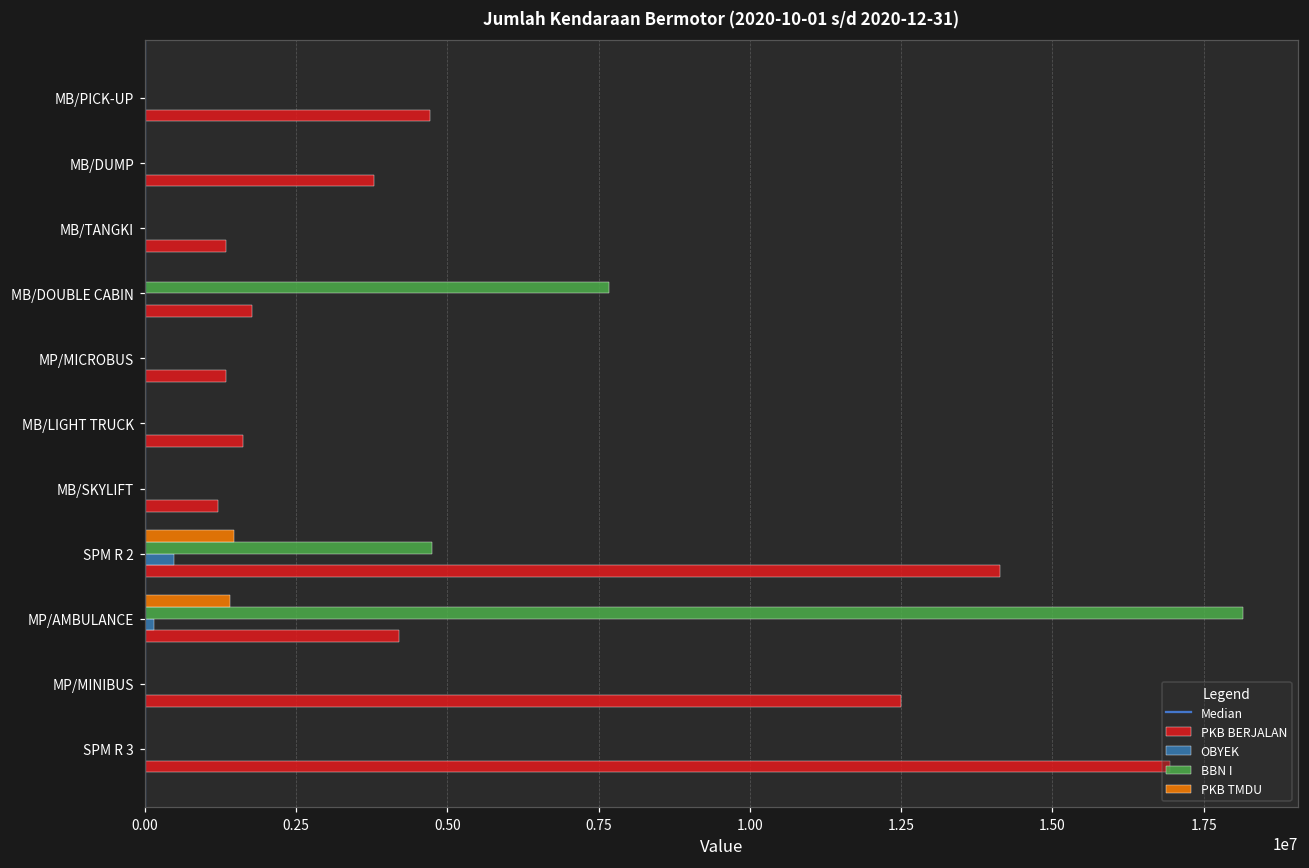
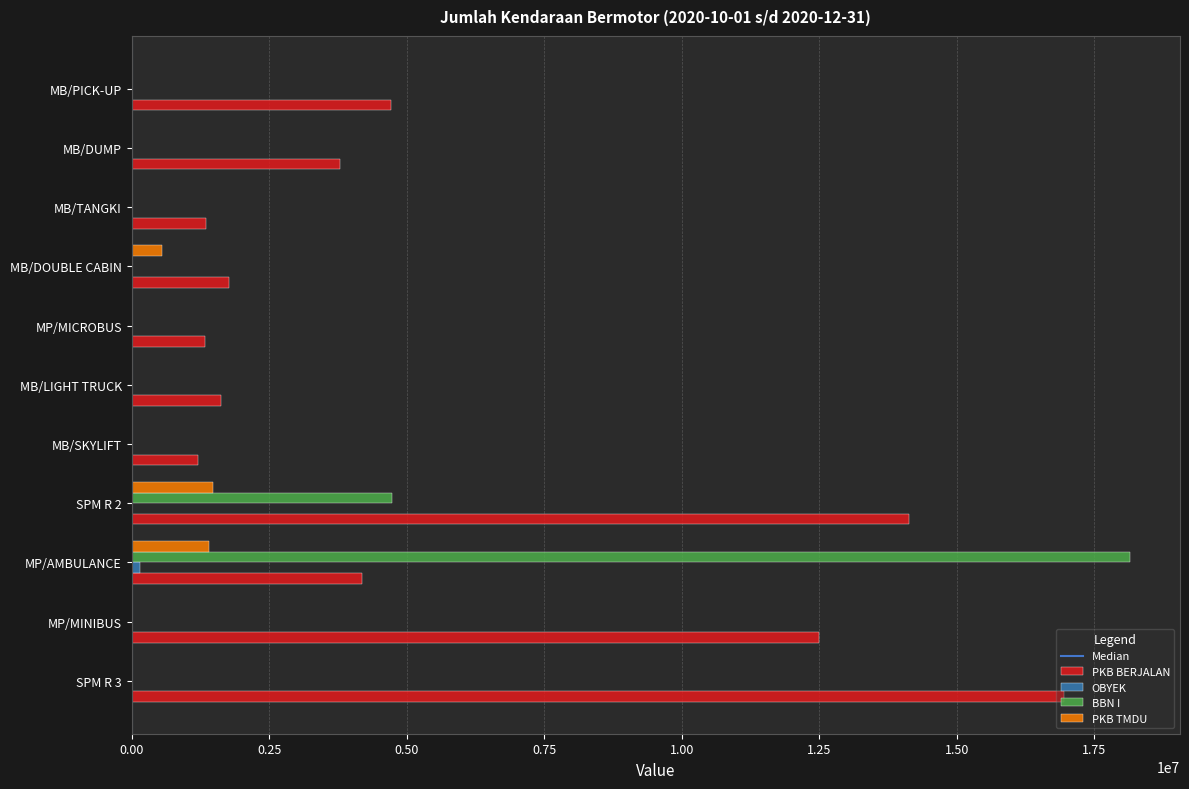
PKB TMDU, MB/DOUBLE CABIN: 0 -> 500000
BBN I, MB/DOUBLE CABIN: 7700000 -> 0
OBYEK, SPM R 2: 500000 -> 0
